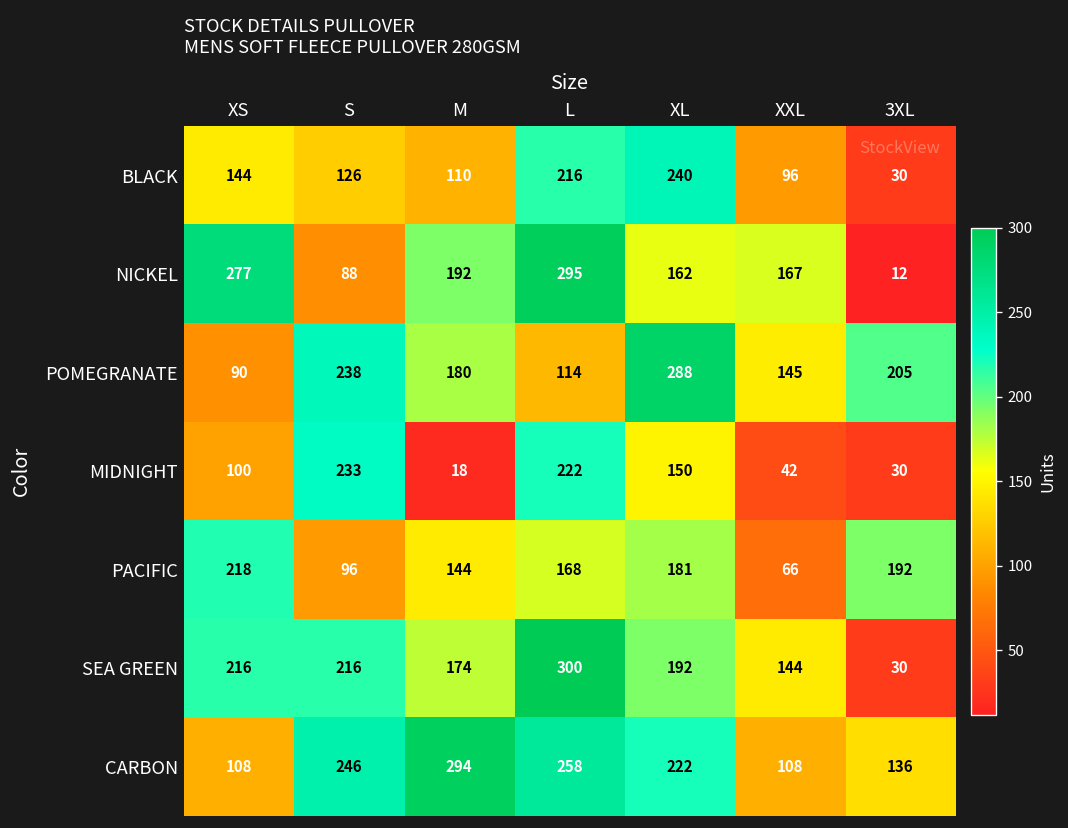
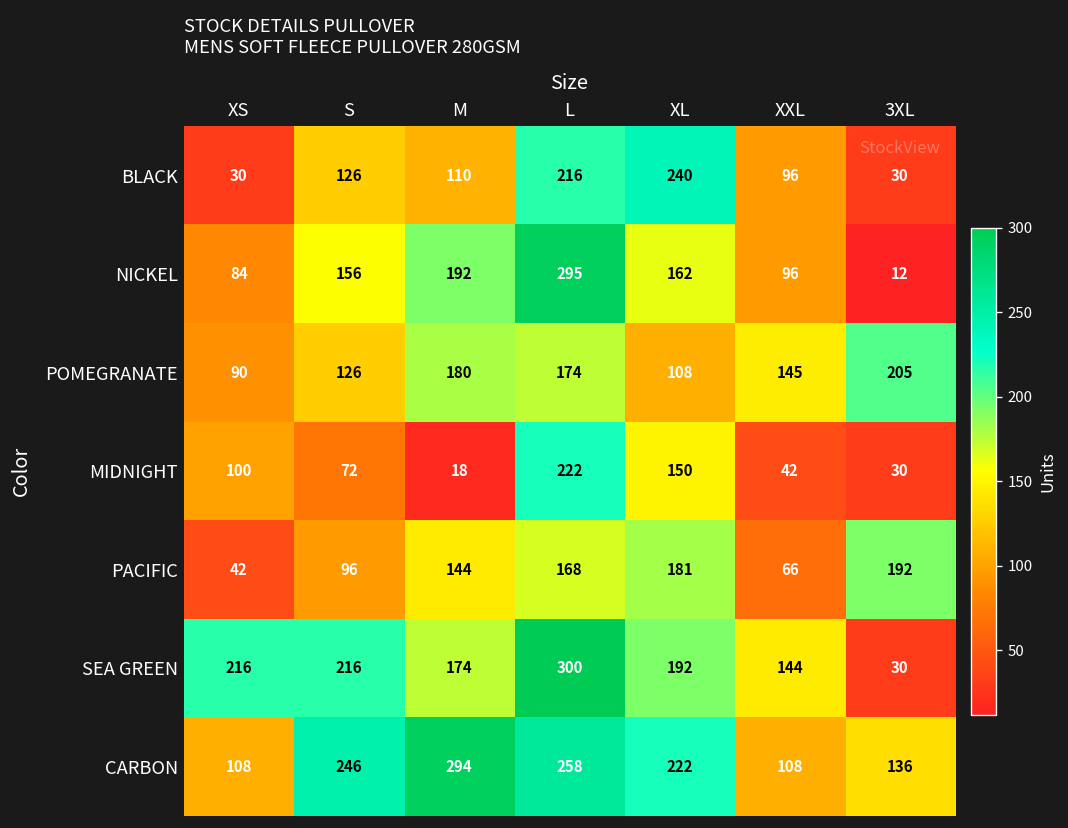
BLACK, XS: 144 -> 30
NICKEL, XS: 277 -> 84
NICKEL, S: 88 -> 156
NICKEL, XXL: 167 -> 96
POMEGRANATE, S: 238 -> 126
POMEGRANATE, L: 114 -> 174
POMEGRANATE, XL: 288 -> 108
MIDNIGHT, S: 233 -> 72
PACIFIC, XS: 218 -> 42
